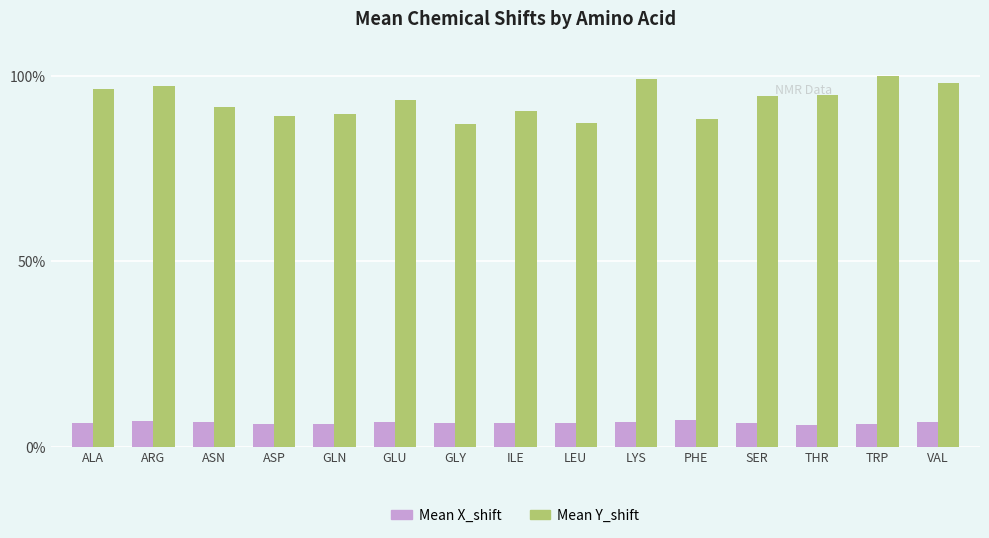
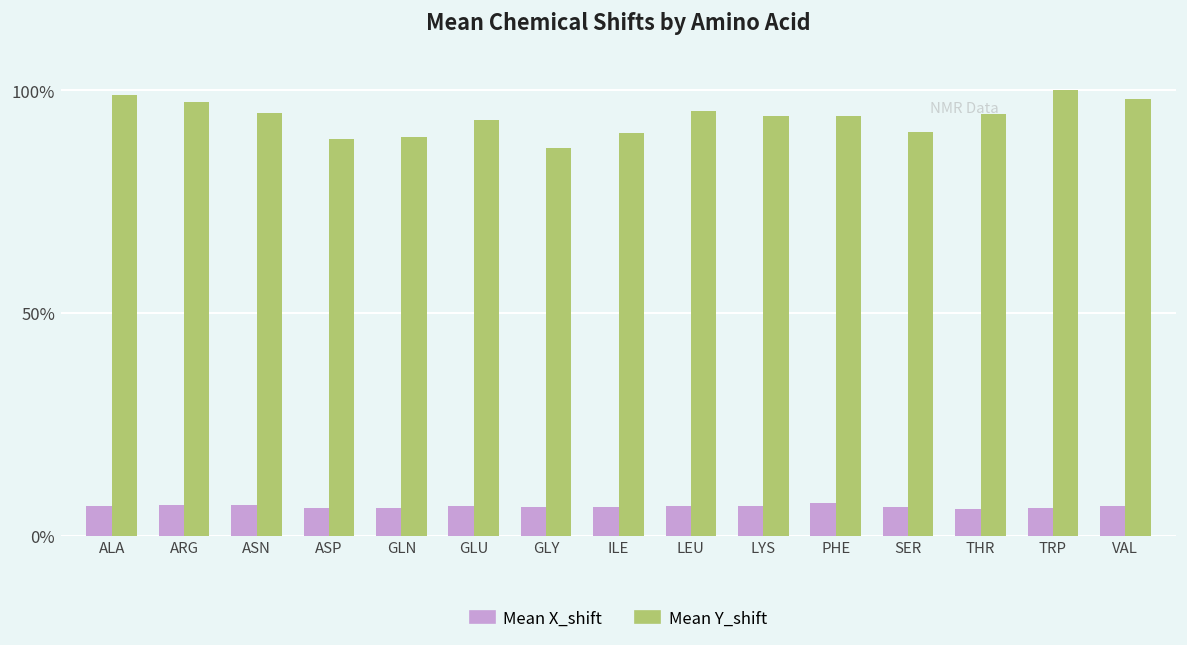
Mean Y_shift, ALA: 96% -> 99%
Mean Y_shift, ASN: 92% -> 95%
Mean Y_shift, LEU: 87% -> 95%
Mean Y_shift, LYS: 99% -> 94%
Mean Y_shift, PHE: 88% -> 94%
Mean Y_shift, SER: 94% -> 91%
